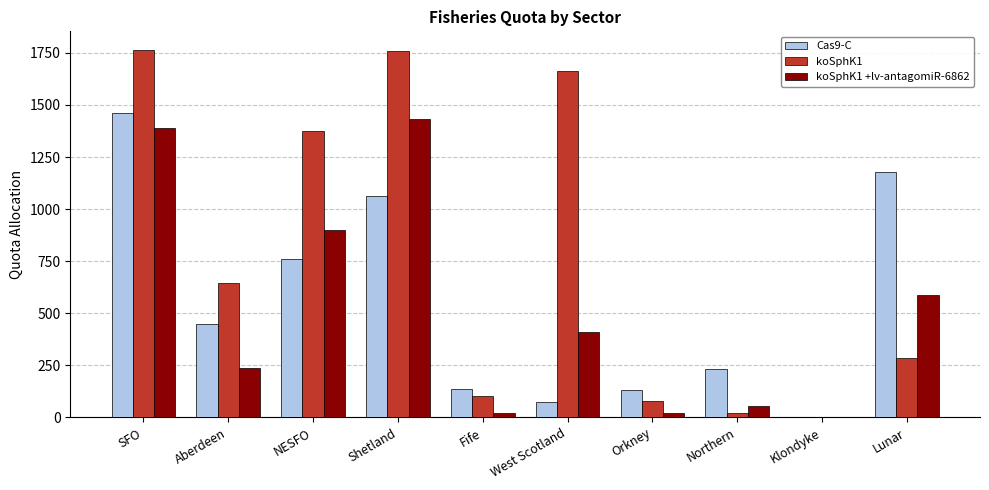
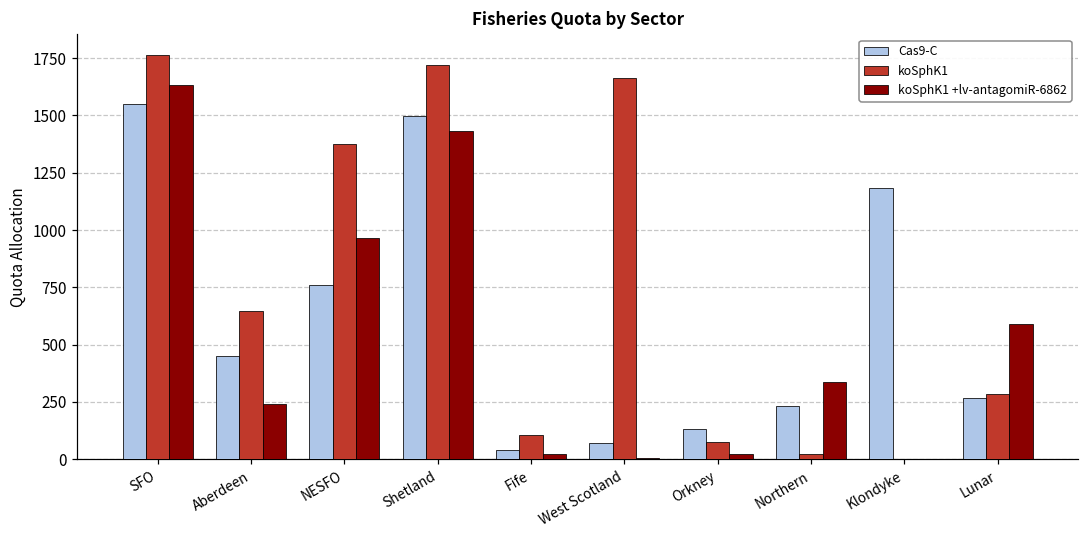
Cas9-C, SFO: 1460 -> 1550
koSphK1 +lv-antagomiR-6862, SFO: 1390 -> 1630
koSphK1 +lv-antagomiR-6862, NESFO: 900 -> 960
Cas9-C, Shetland: 1060 -> 1500
koSphK1, Shetland: 1760 -> 1720
Cas9-C, Fife: 140 -> 40
koSphK1 +lv-antagomiR-6862, West Scotland: 410 -> 10
koSphK1 +lv-antagomiR-6862, Northern: 50 -> 340
Cas9-C, Klondyke: 0 -> 1180
Cas9-C, Lunar: 1180 -> 270
